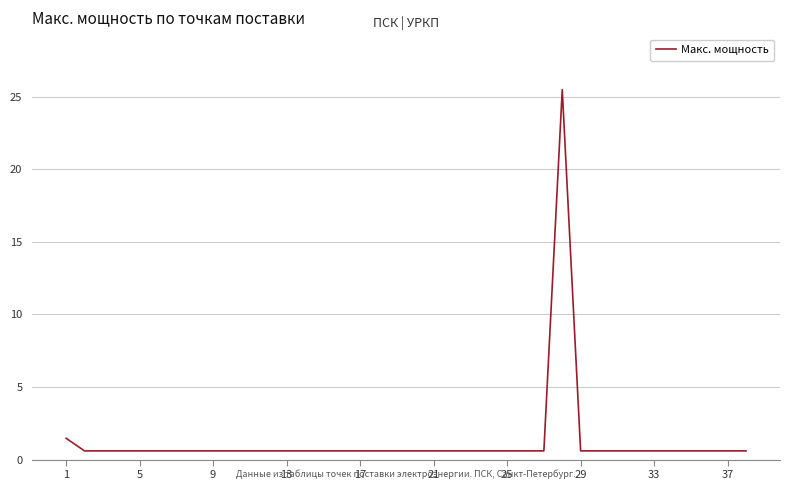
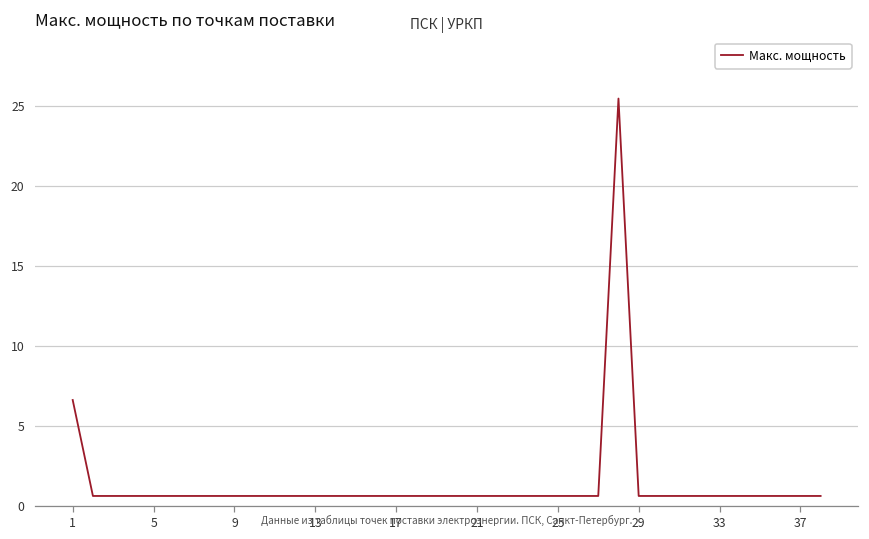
1: 1.5 -> 6.6
